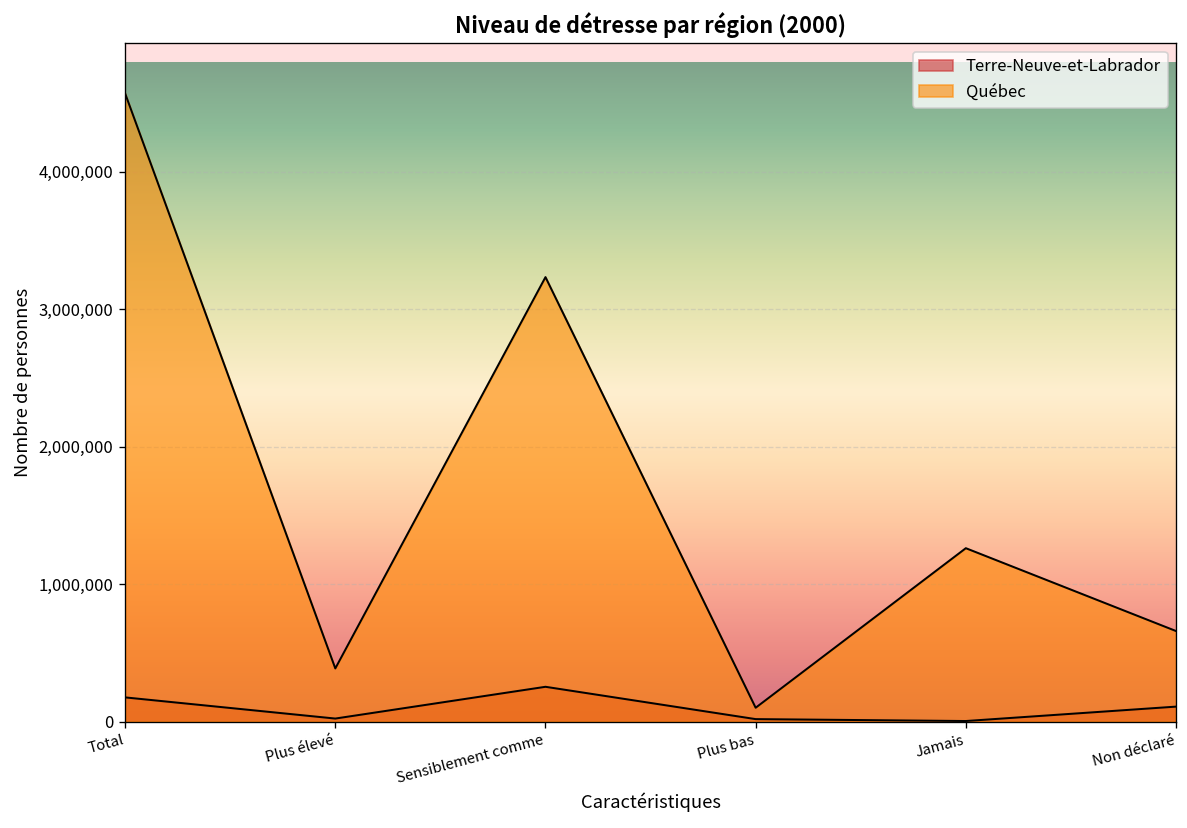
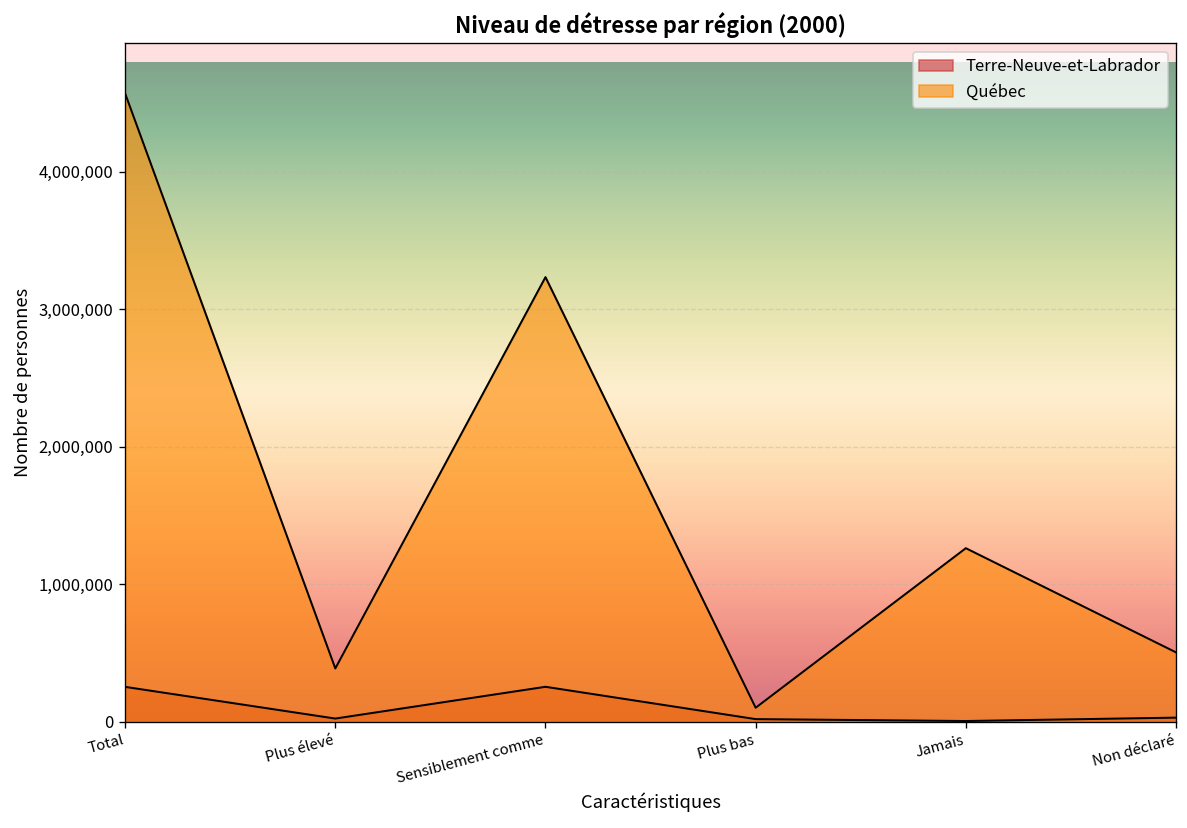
Terre-Neuve-et-Labrador, Total: 180,000 -> 250,000
Terre-Neuve-et-Labrador, Non déclaré: 110,000 -> 30,000
Québec, Non déclaré: 660,000 -> 500,000
